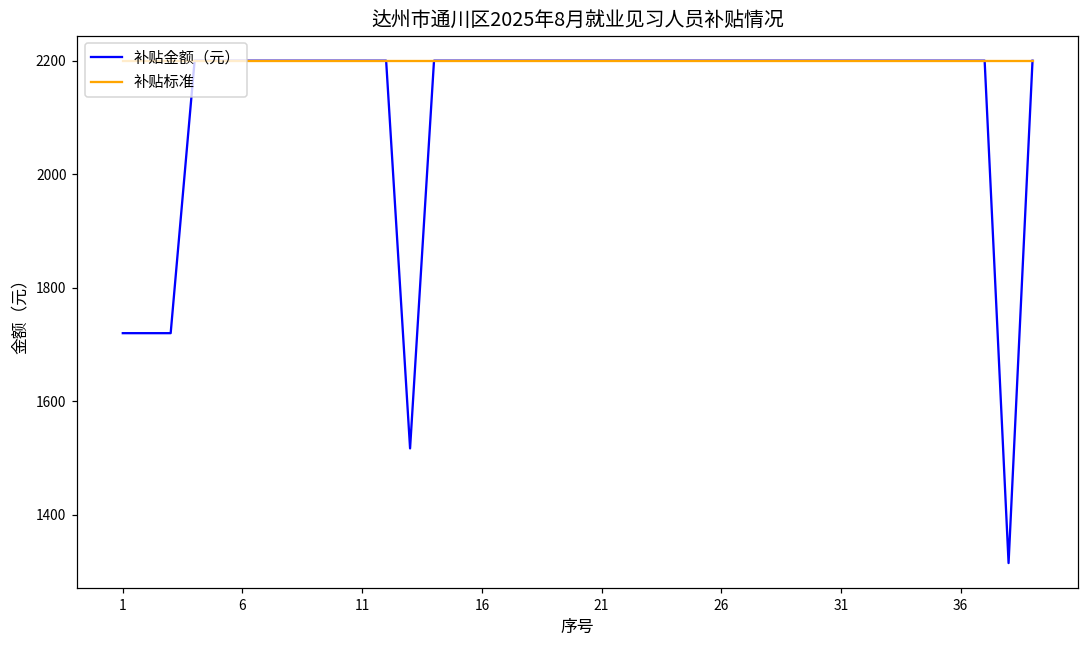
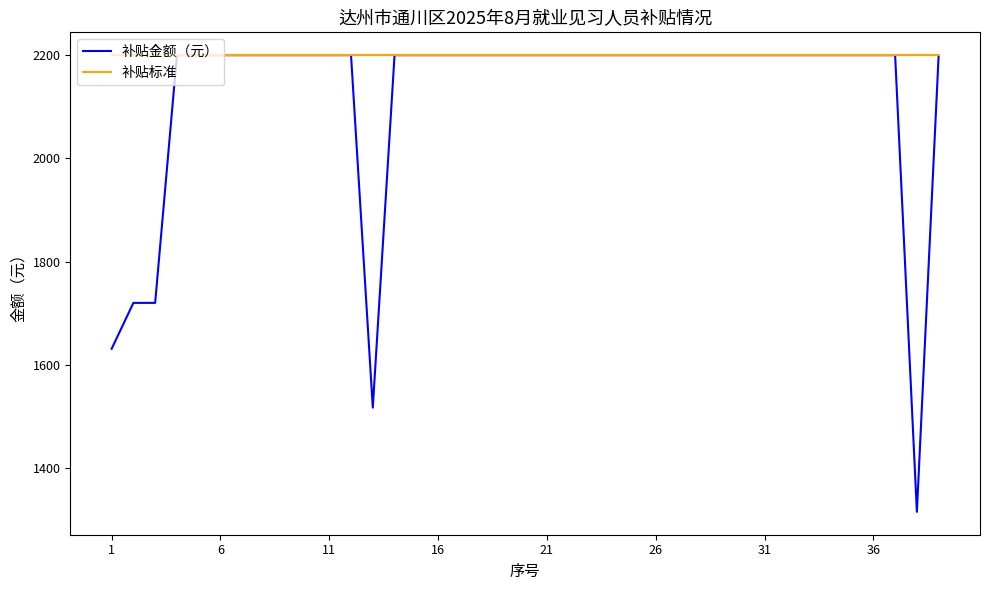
补贴金额（元）, 1: 1720 -> 1630
